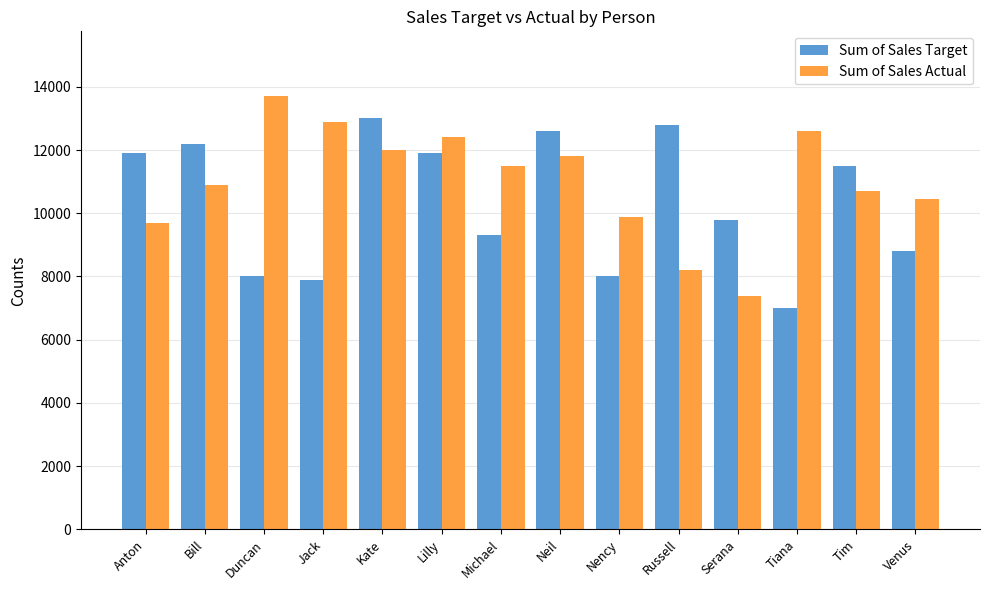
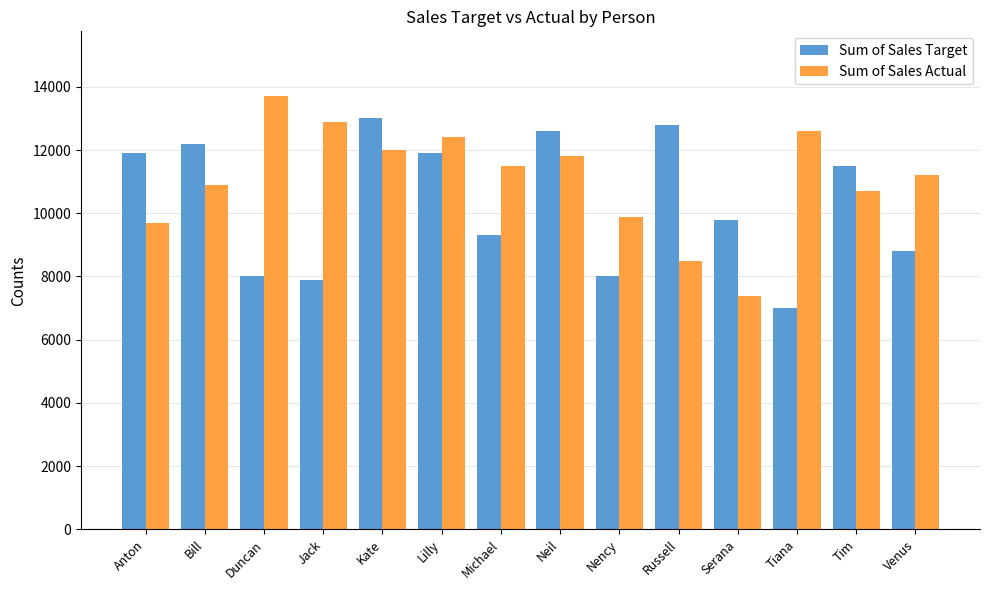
Sum of Sales Actual, Russell: 8200 -> 8500
Sum of Sales Actual, Venus: 10400 -> 11200
